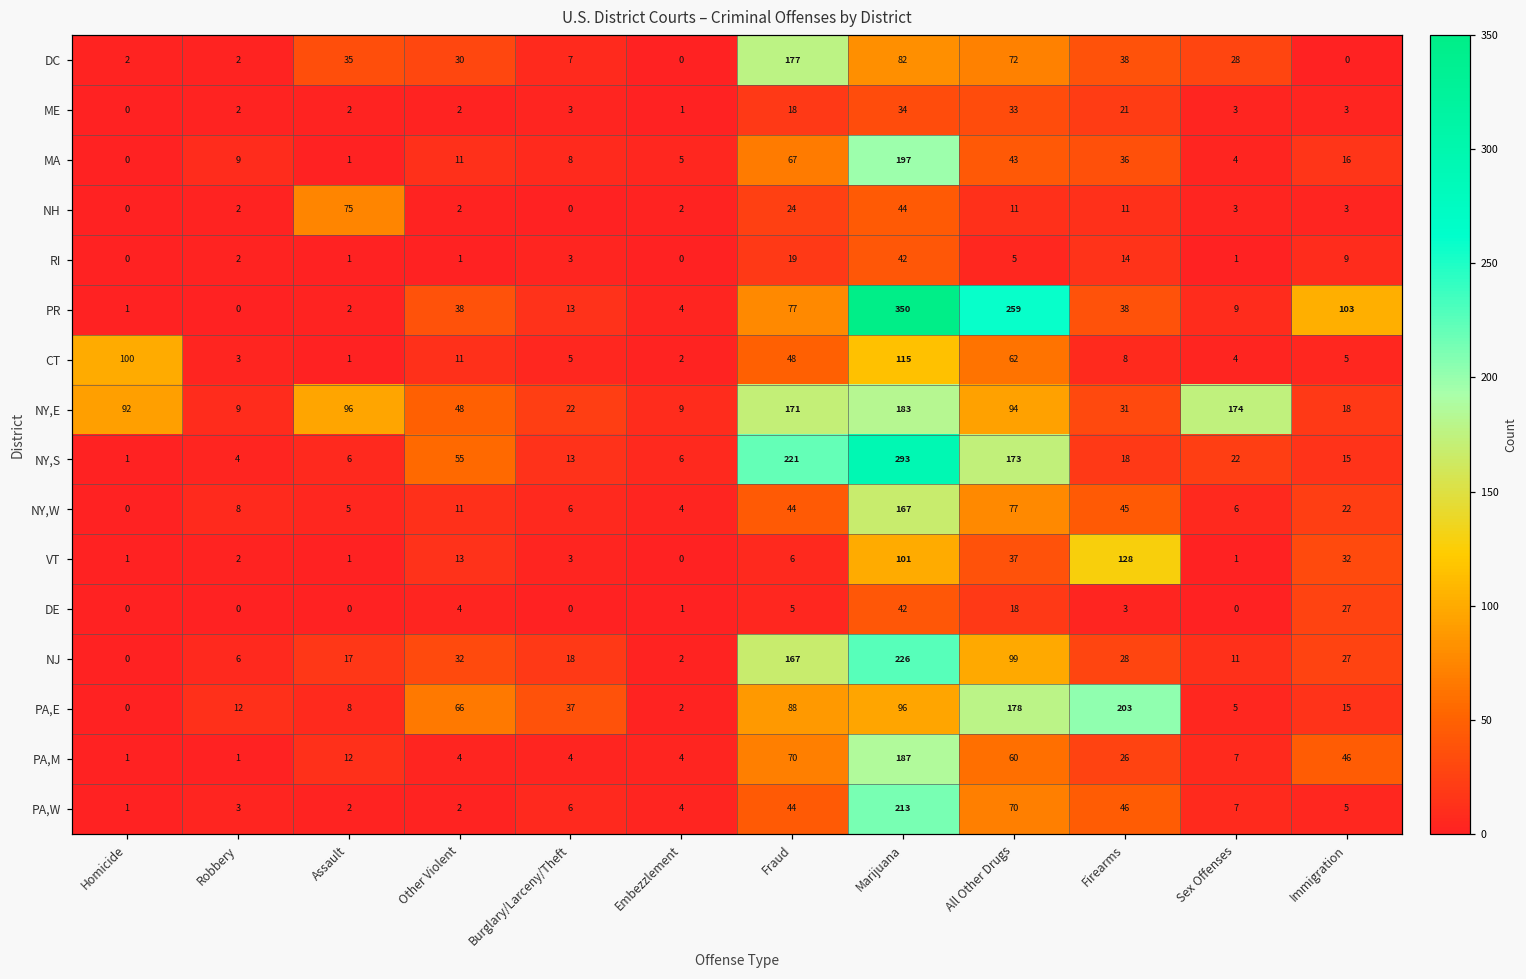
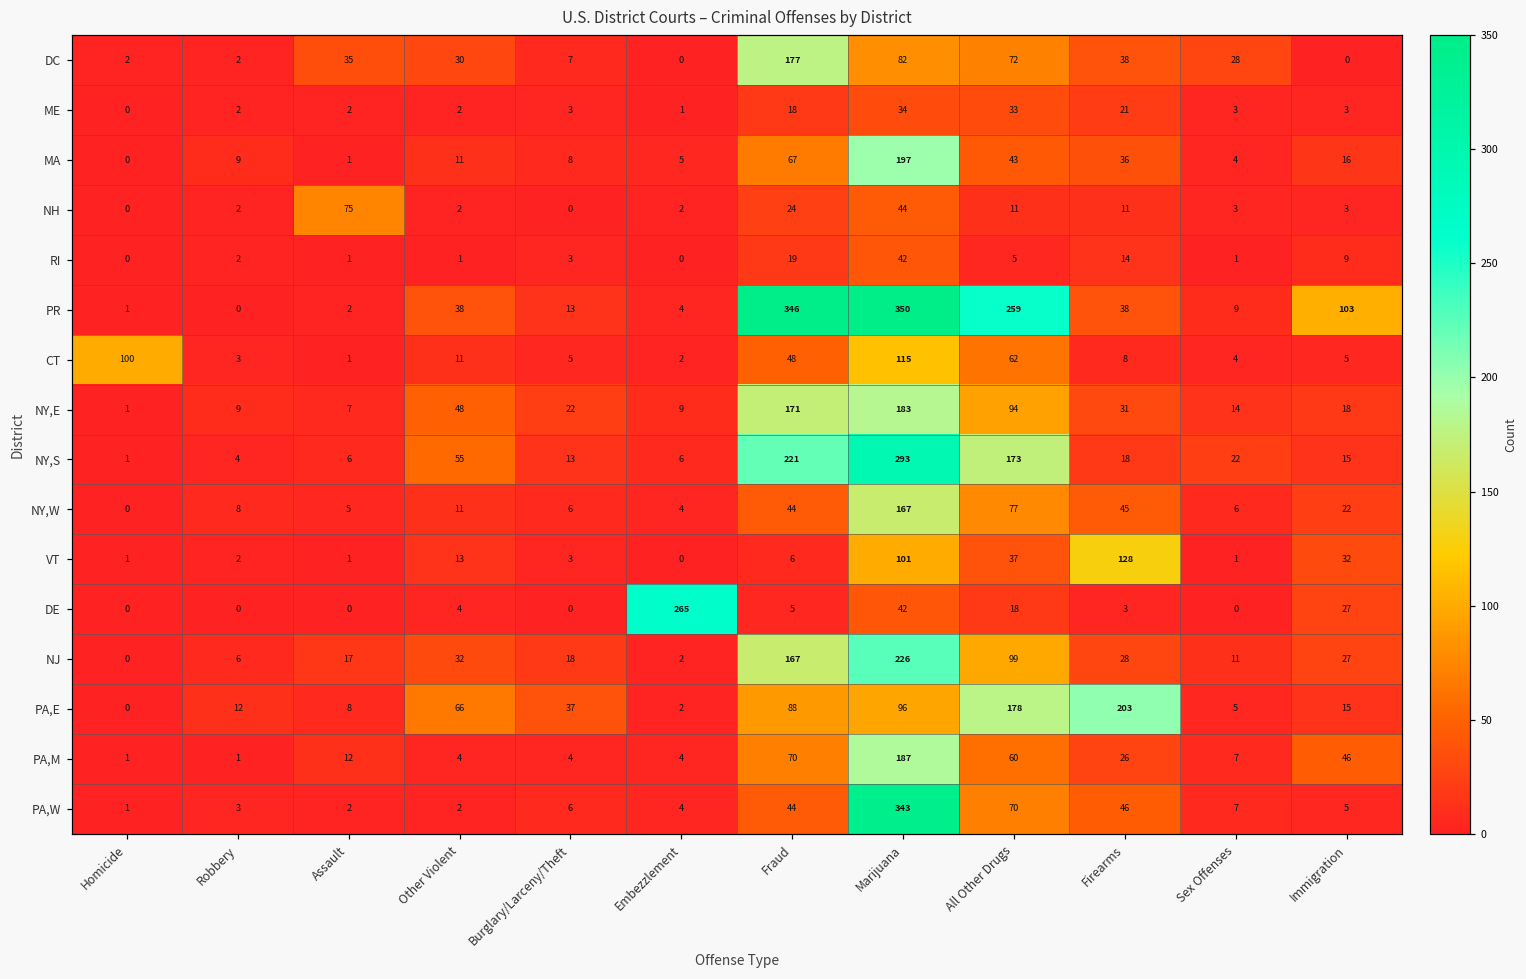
PR, Fraud: 77 -> 346
NY,E, Homicide: 92 -> 1
NY,E, Assault: 96 -> 7
NY,E, Sex Offenses: 174 -> 14
DE, Embezzlement: 1 -> 265
PA,W, Marijuana: 213 -> 343
